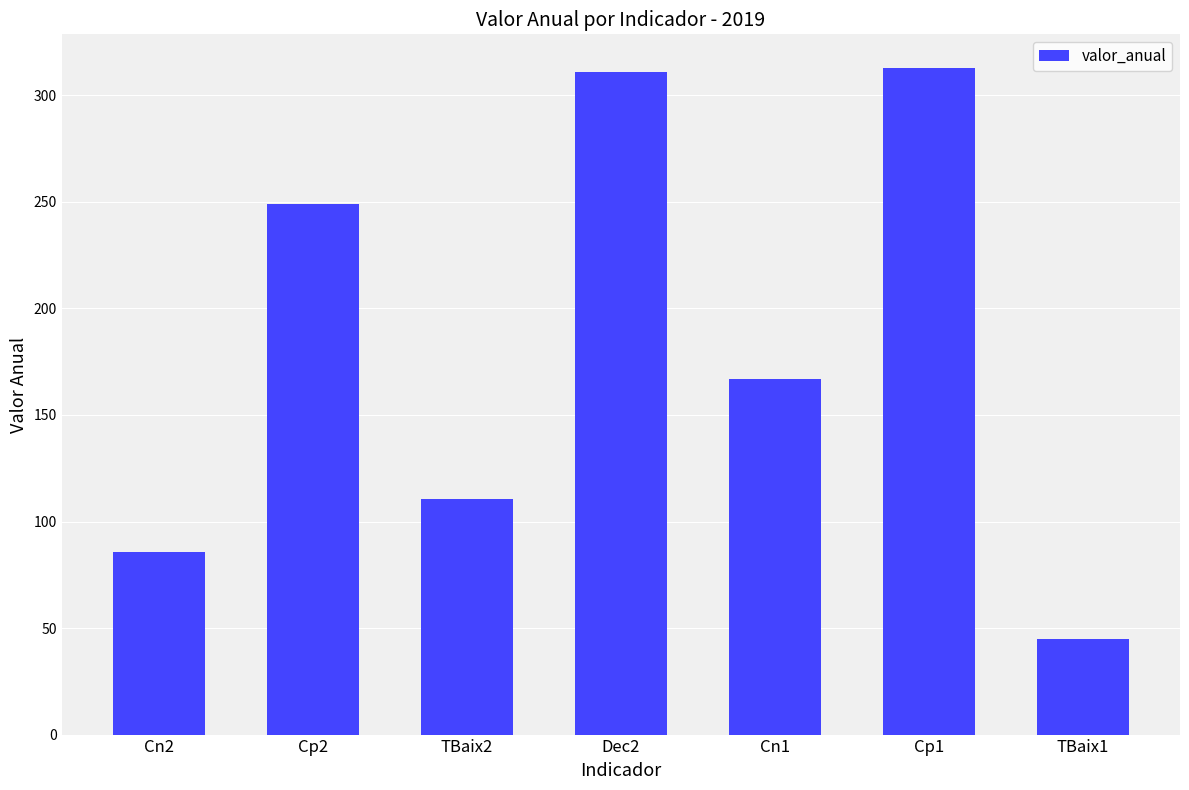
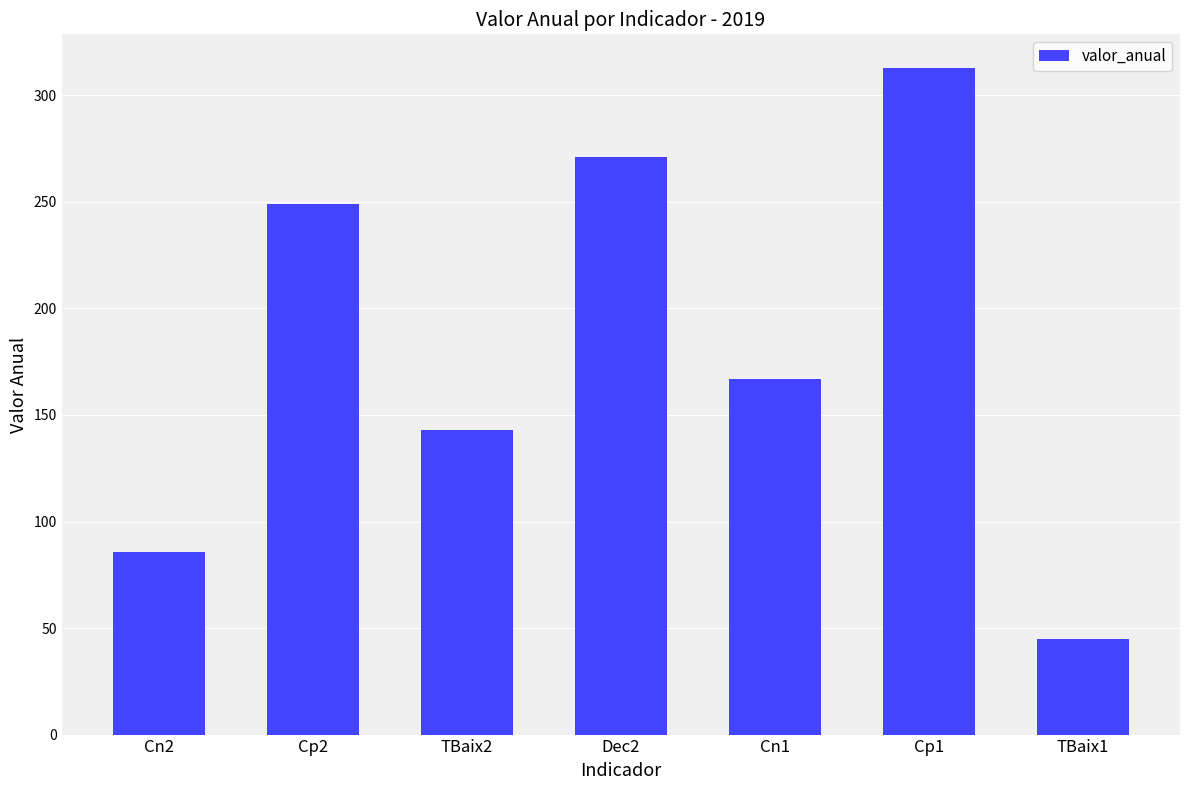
TBaix2: 111 -> 143
Dec2: 311 -> 271
